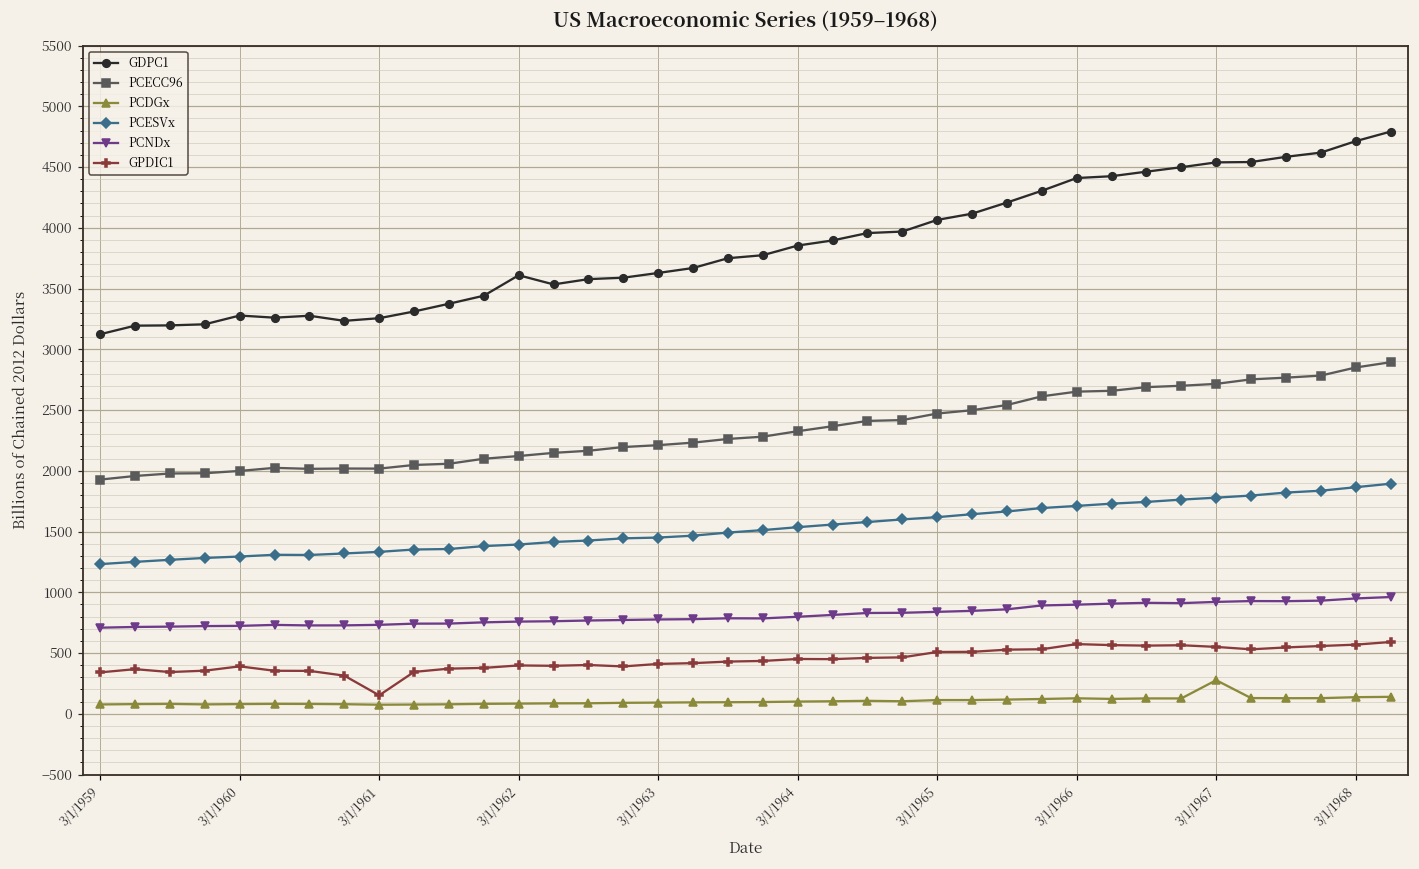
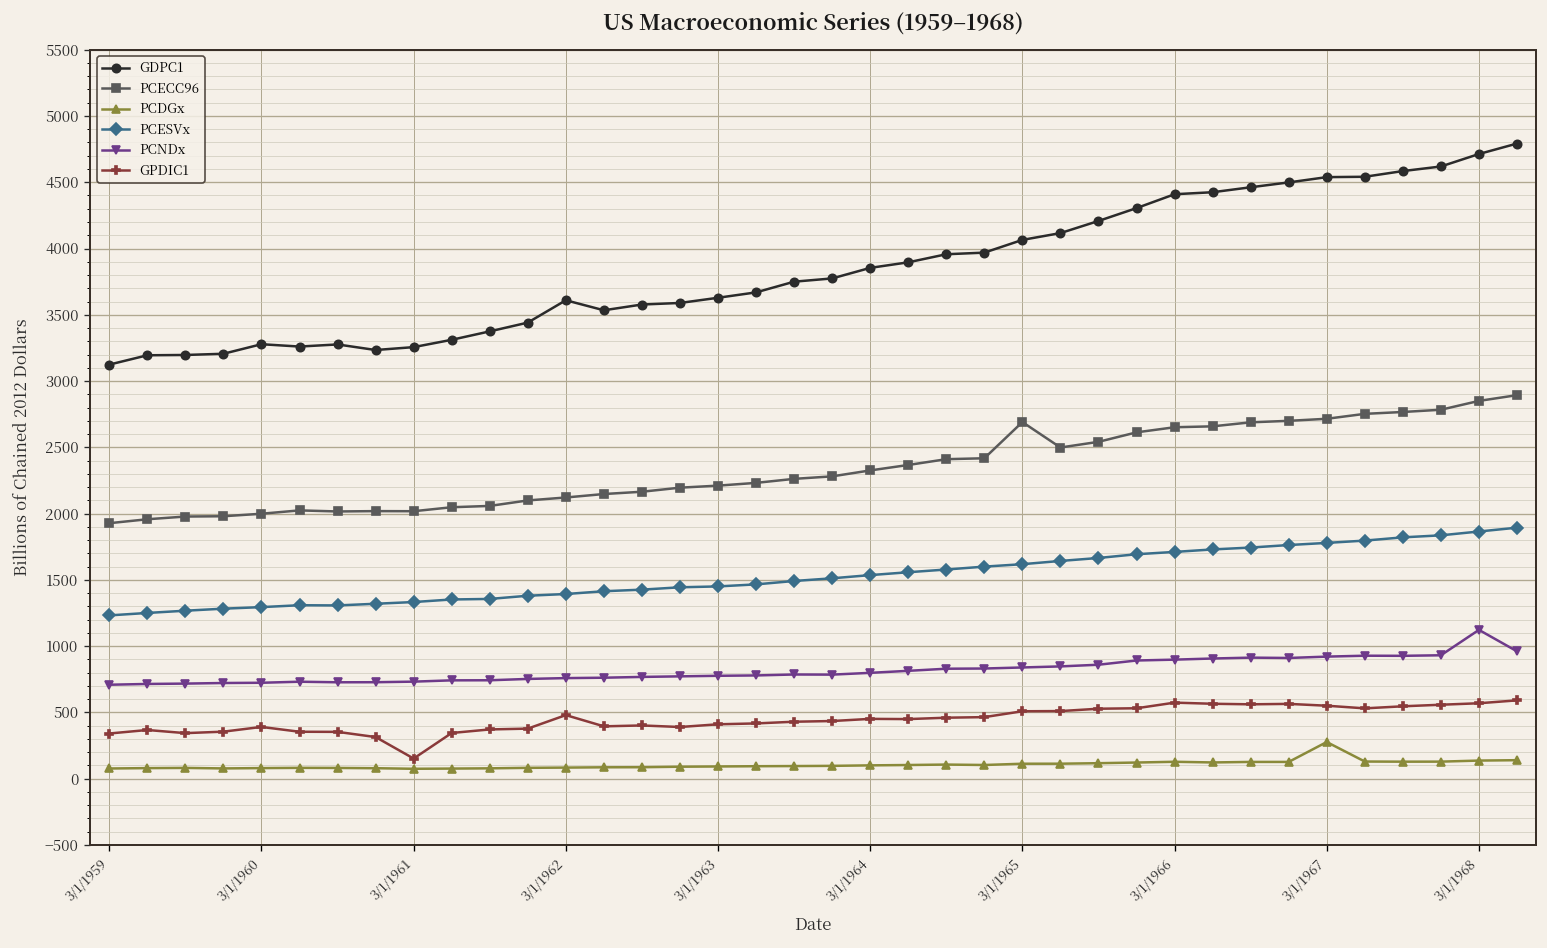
GPDIC1, 3/1/1962: 400 -> 480
PCECC96, 3/1/1965: 2470 -> 2690
PCNDx, 3/1/1968: 950 -> 1120
